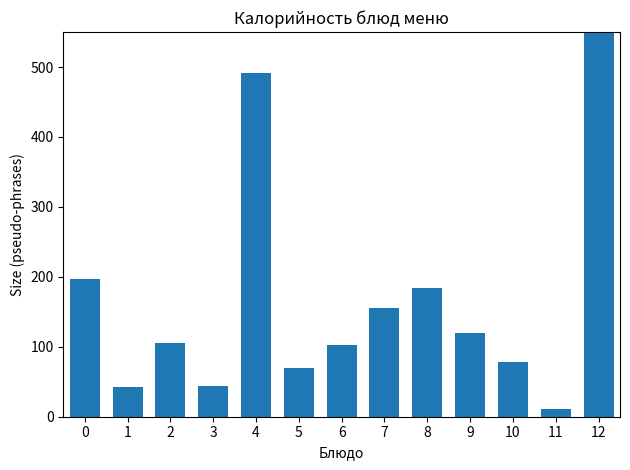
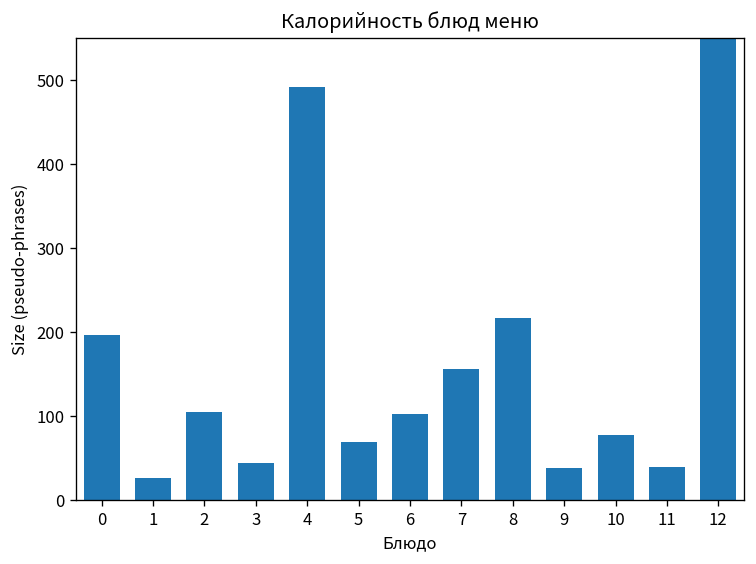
1: 40 -> 30
8: 180 -> 220
9: 120 -> 40
11: 10 -> 40
